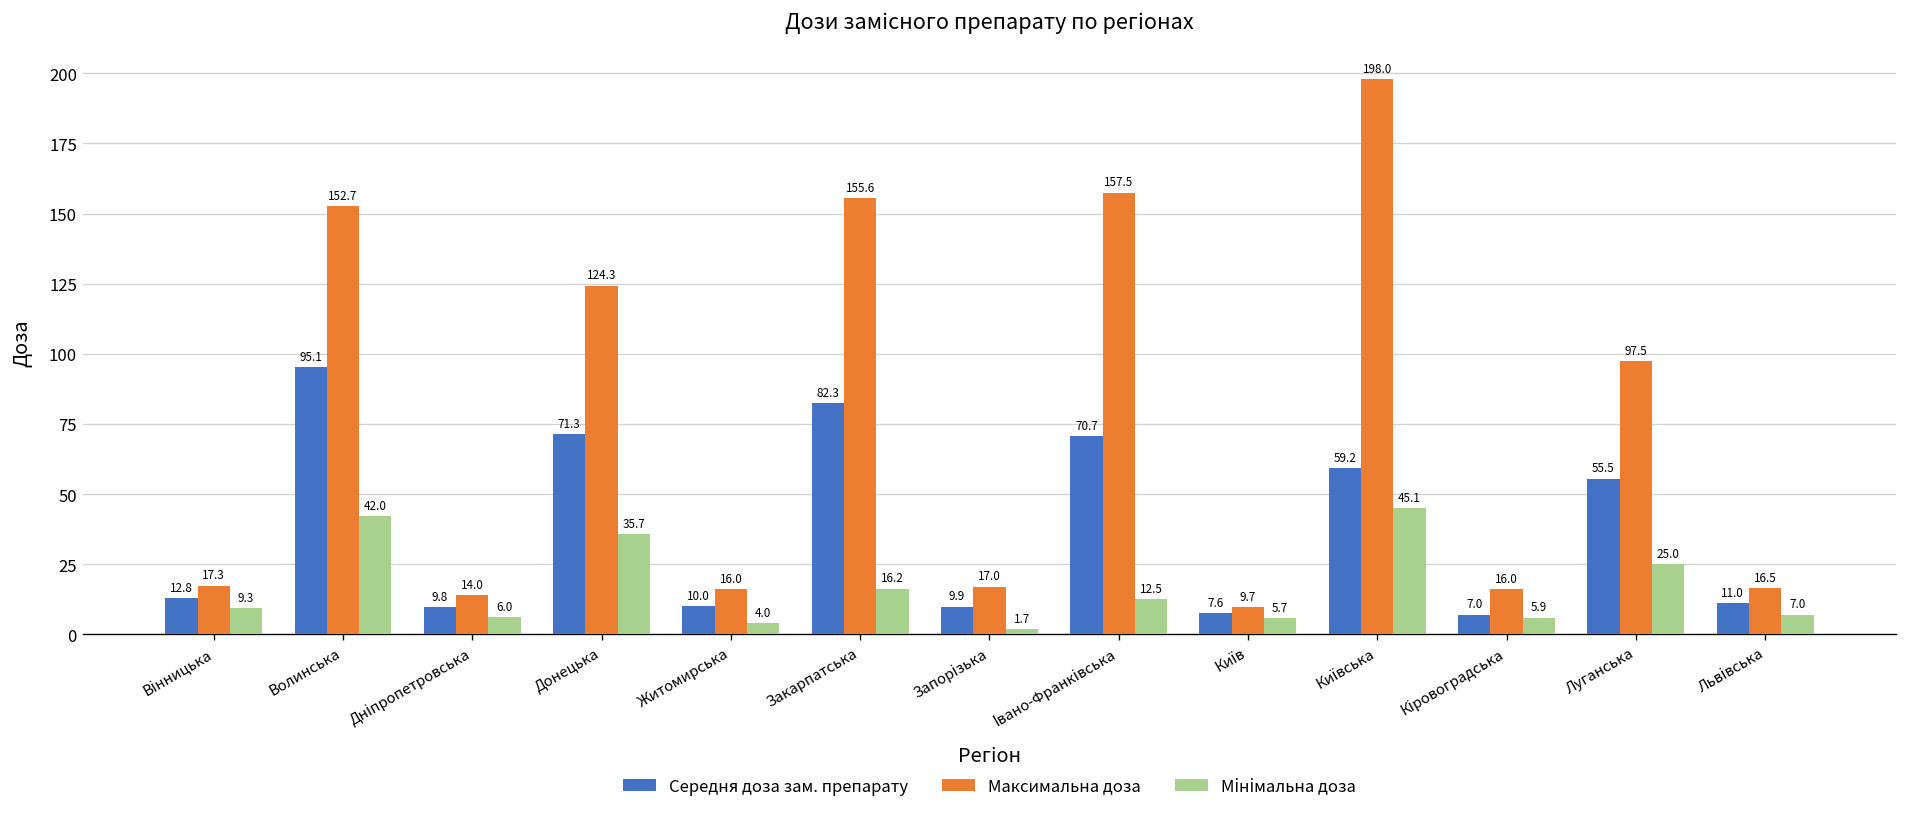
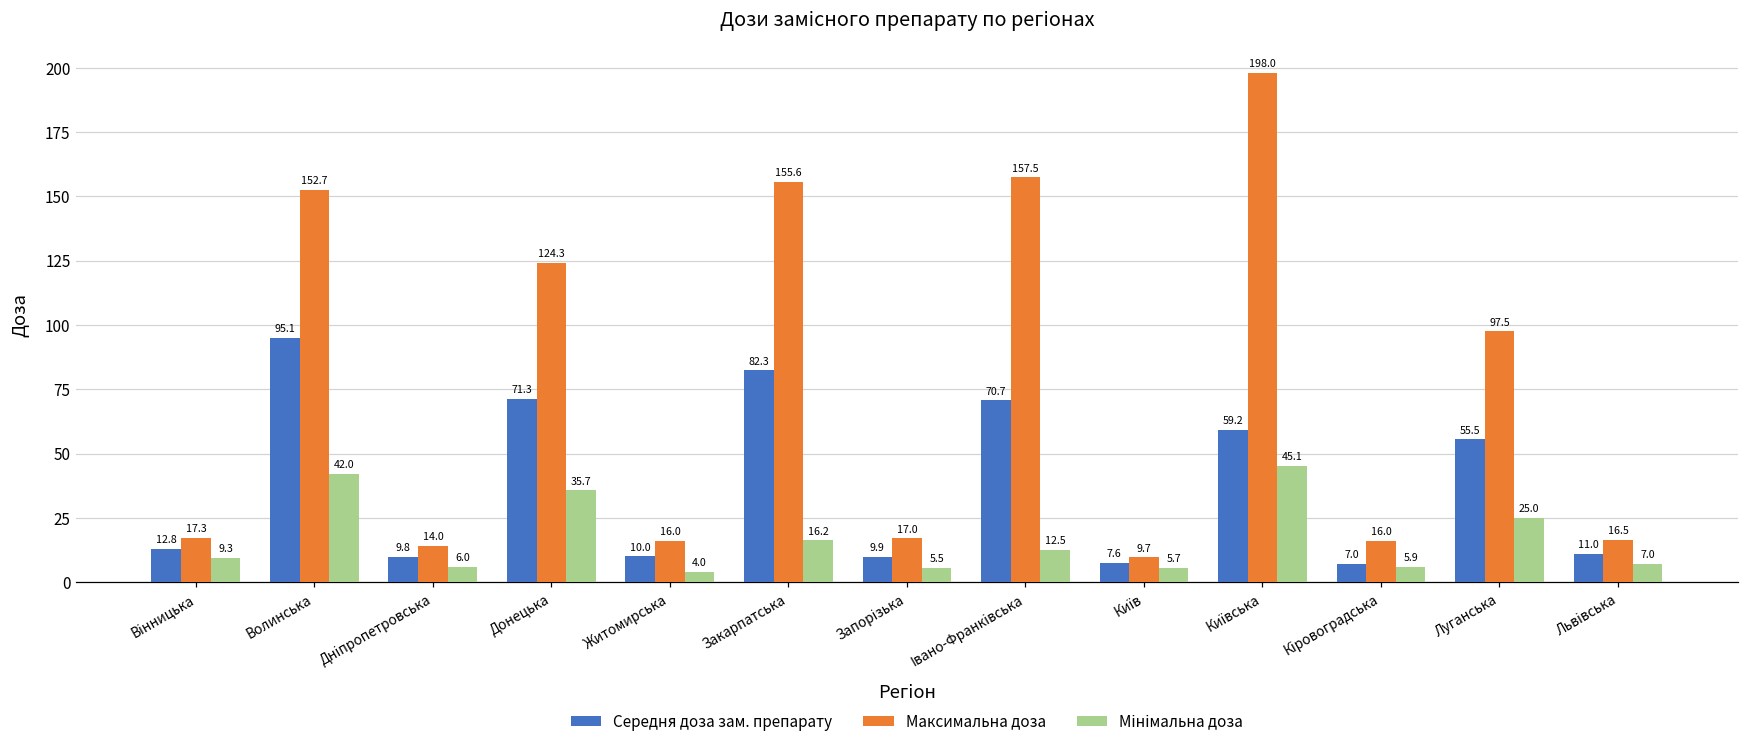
Мінімальна доза, Запорізька: 1.7 -> 5.5
